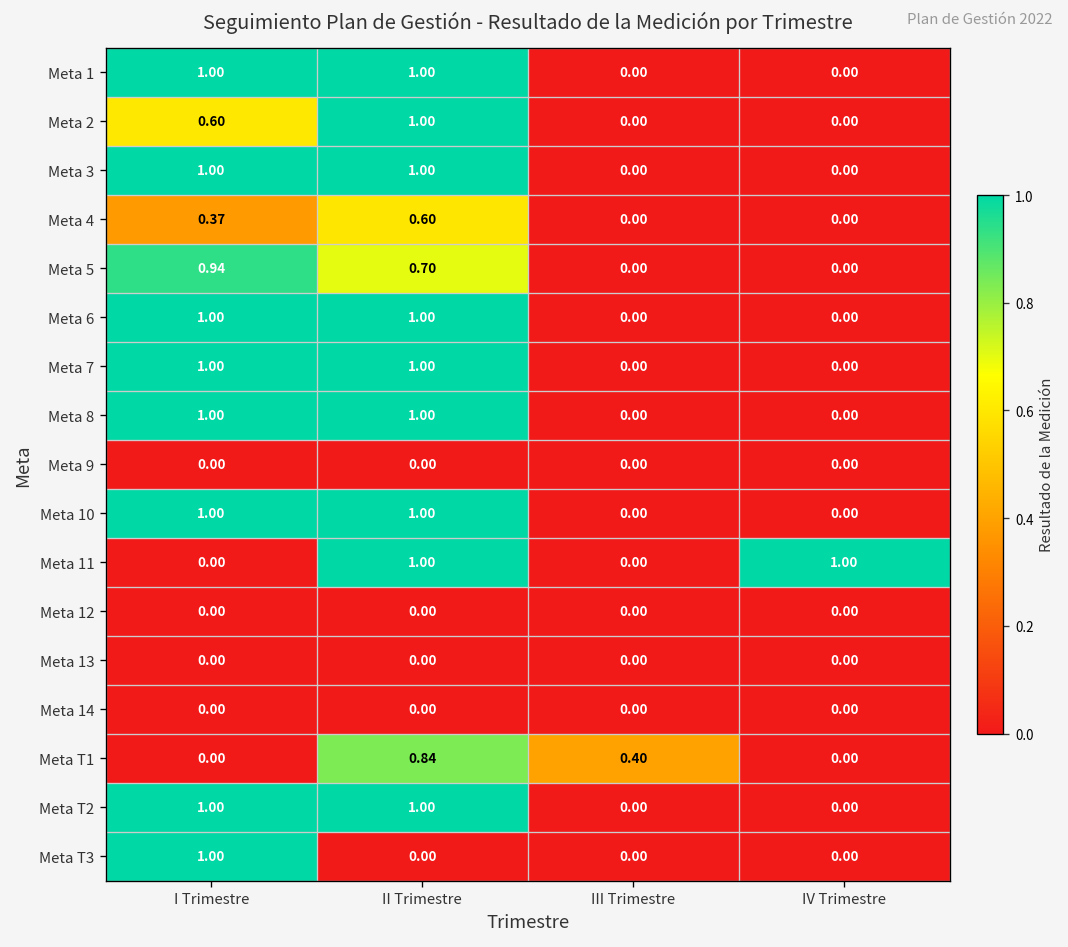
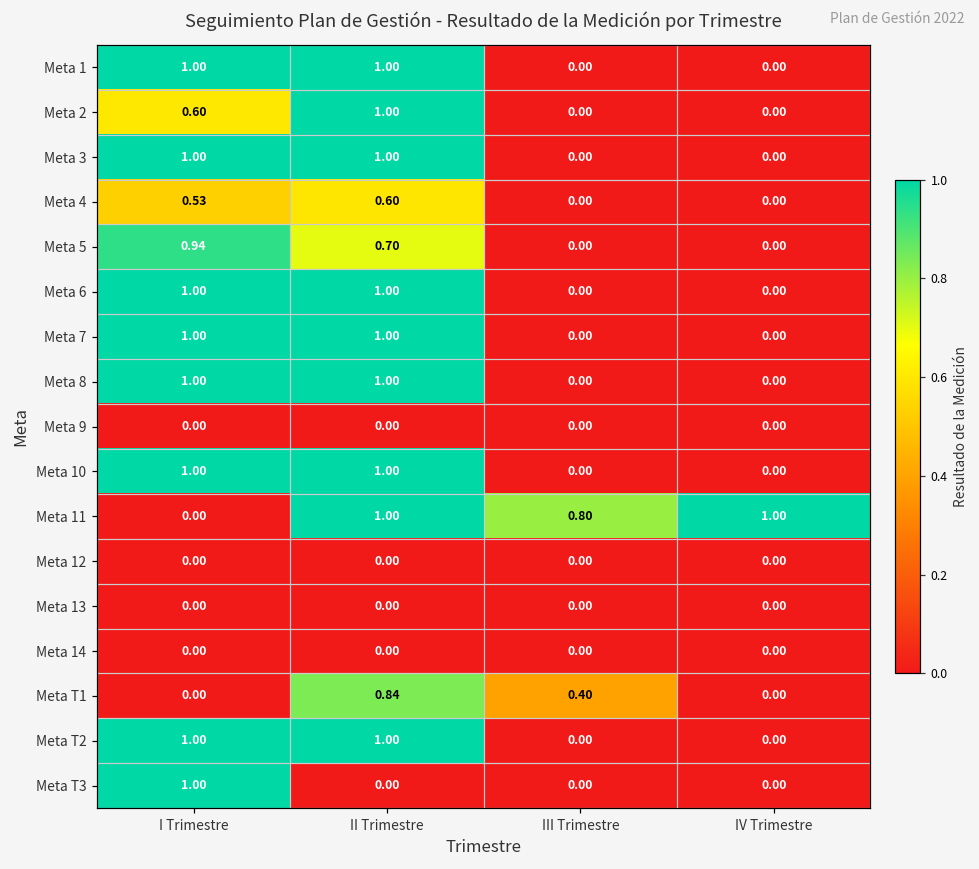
Meta 4, I Trimestre: 0.37 -> 0.53
Meta 11, III Trimestre: 0.00 -> 0.80
